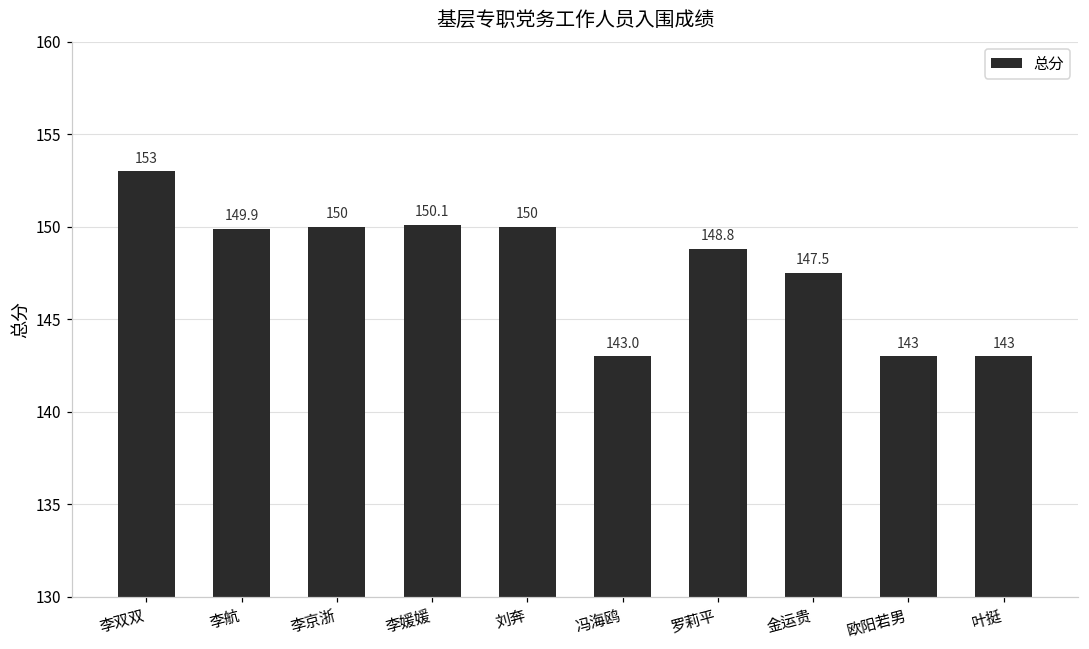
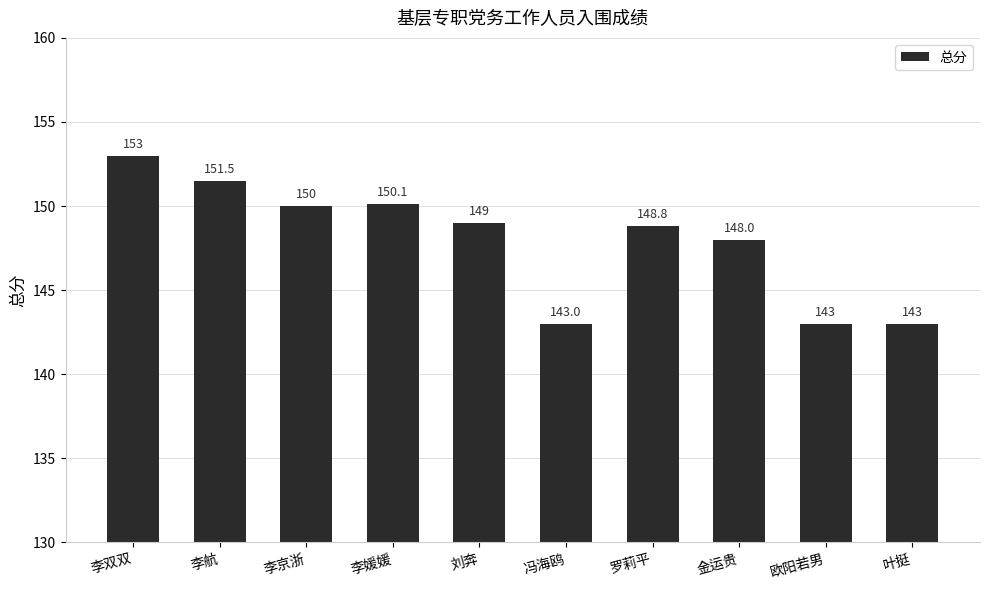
李航: 149.9 -> 151.5
刘奔: 150 -> 149
金运贵: 147.5 -> 148.0
